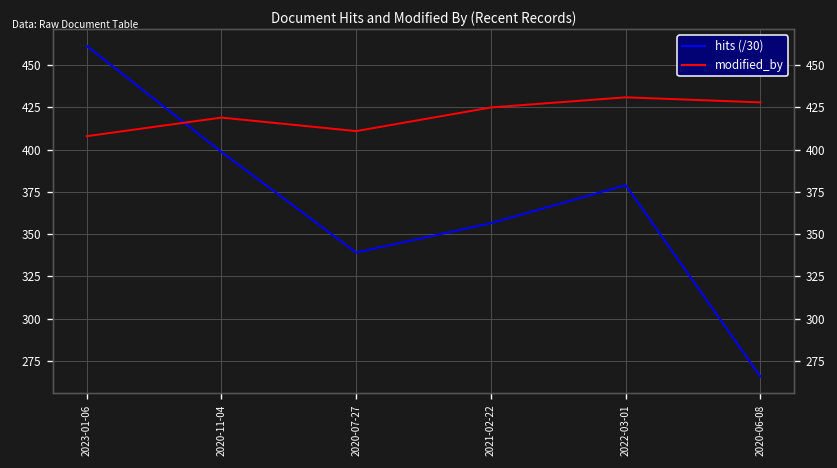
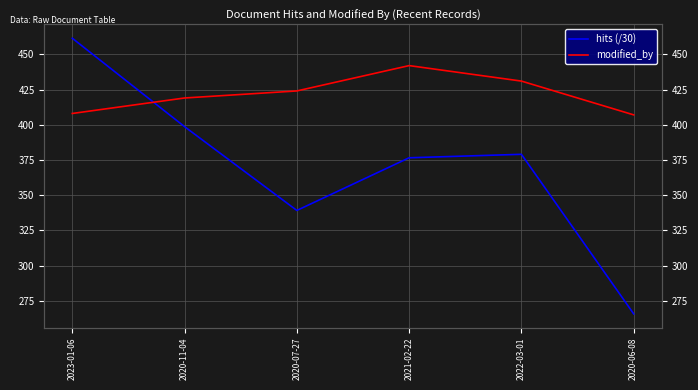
modified_by, 2020-07-27: 411 -> 424
hits (/30), 2021-02-22: 357 -> 377
modified_by, 2021-02-22: 425 -> 442
modified_by, 2020-06-08: 428 -> 407
